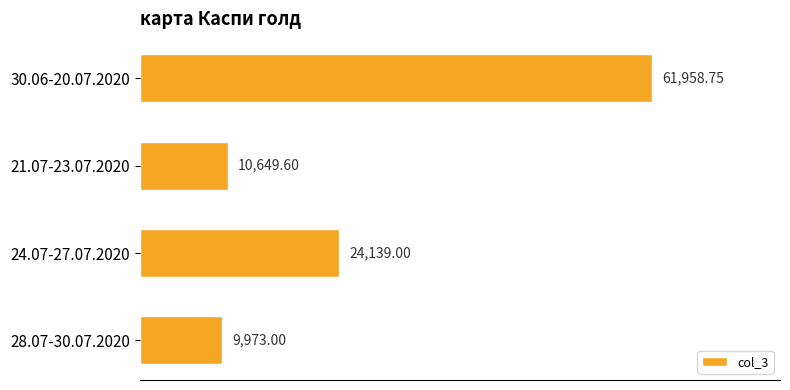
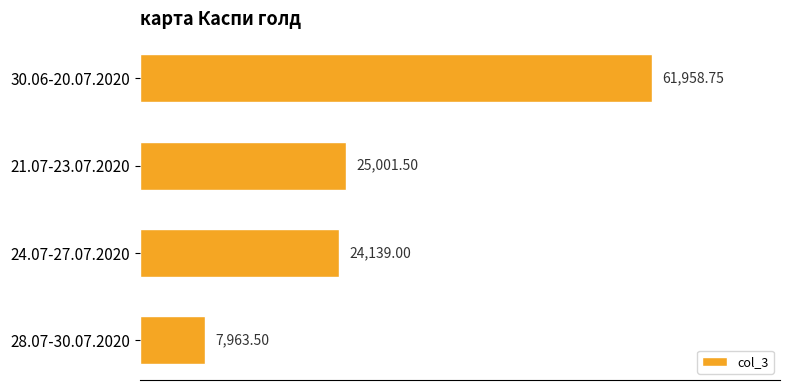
21.07-23.07.2020: 10,649.60 -> 25,001.50
28.07-30.07.2020: 9,973.00 -> 7,963.50
